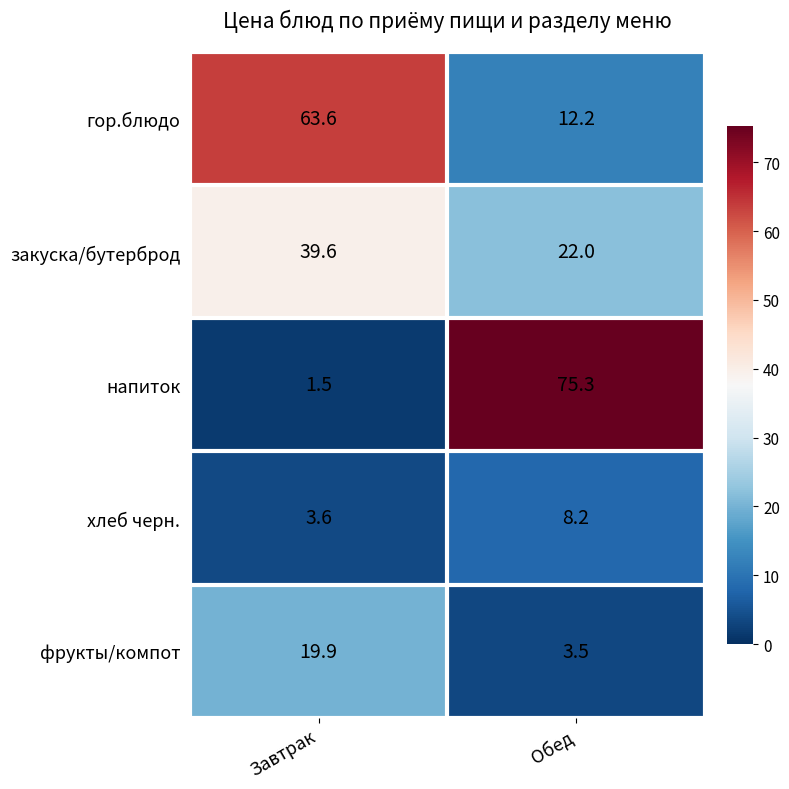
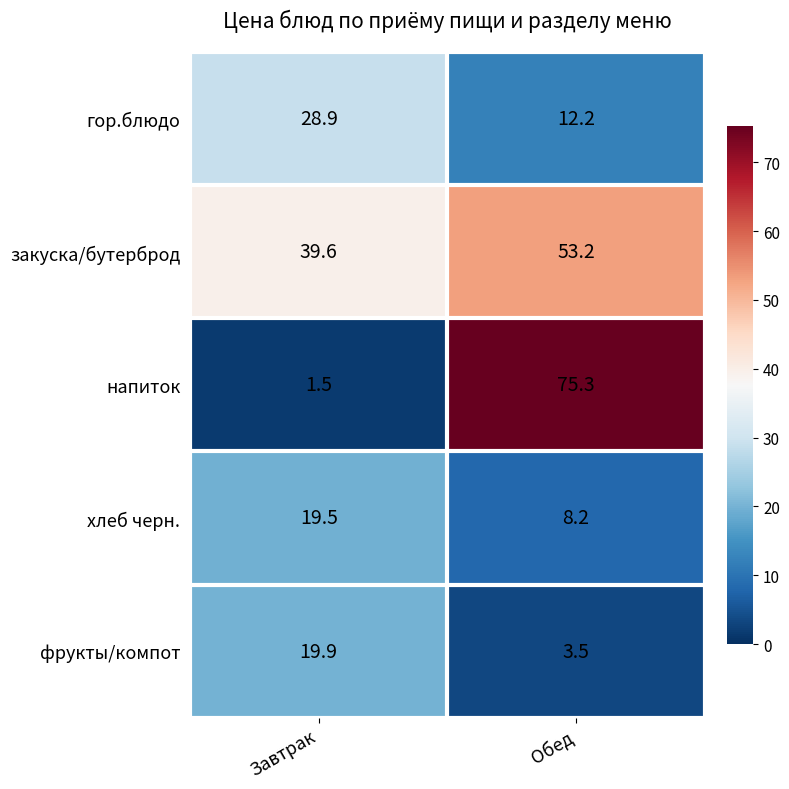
гор.блюдо, Завтрак: 63.6 -> 28.9
закуска/бутерброд, Обед: 22.0 -> 53.2
хлеб черн., Завтрак: 3.6 -> 19.5
